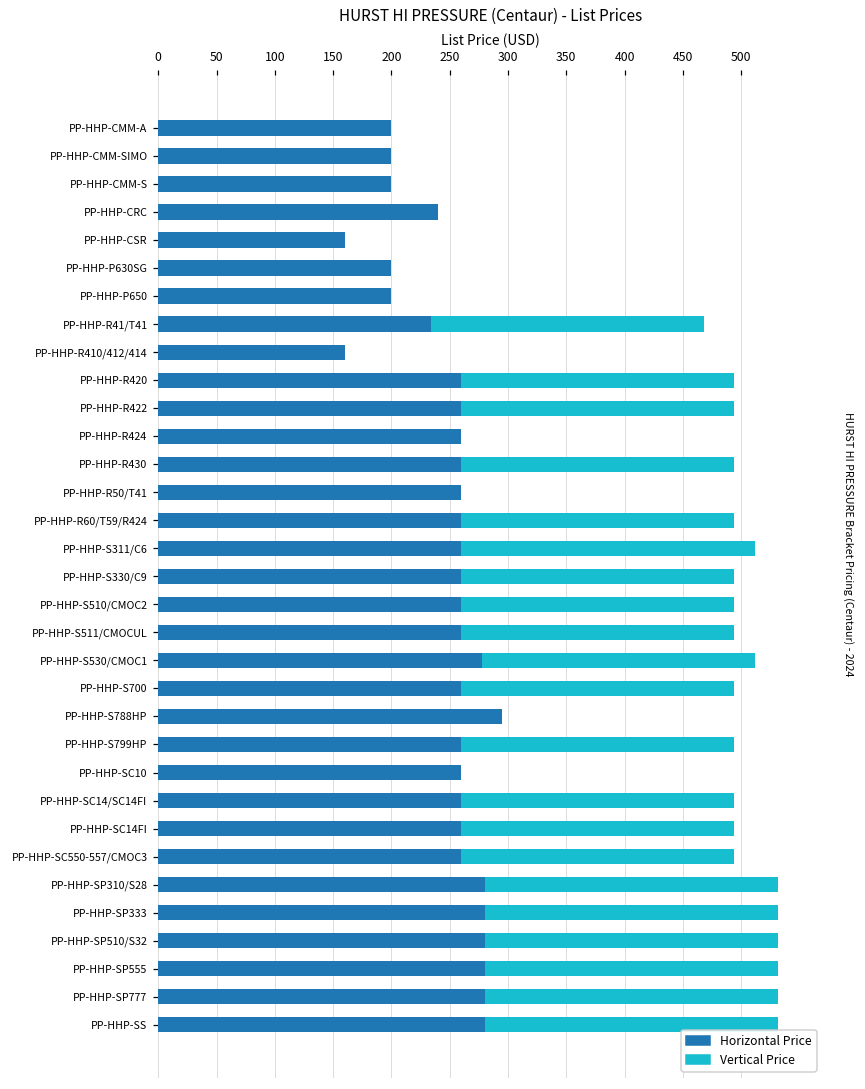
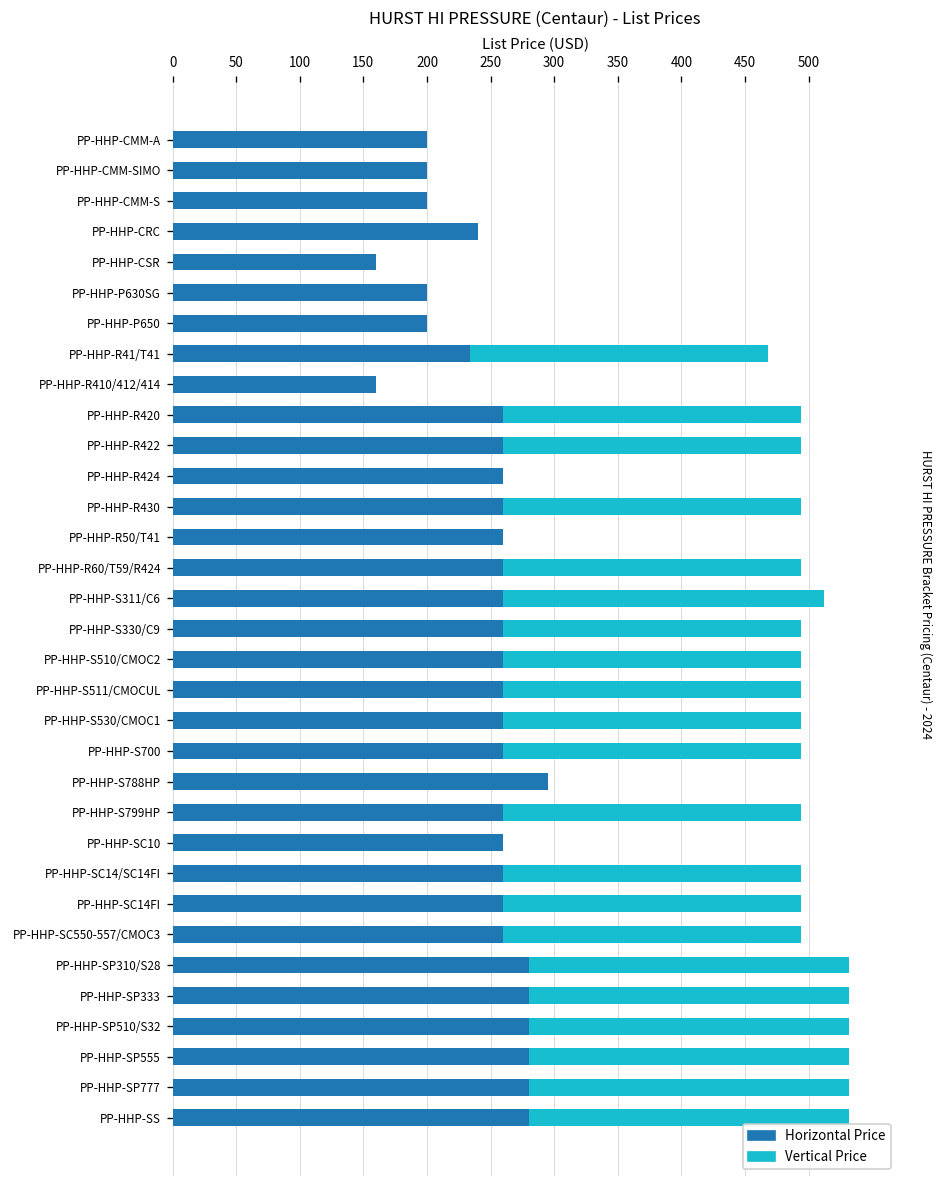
Horizontal Price, PP-HHP-S530/CMOC1: 278 -> 260
